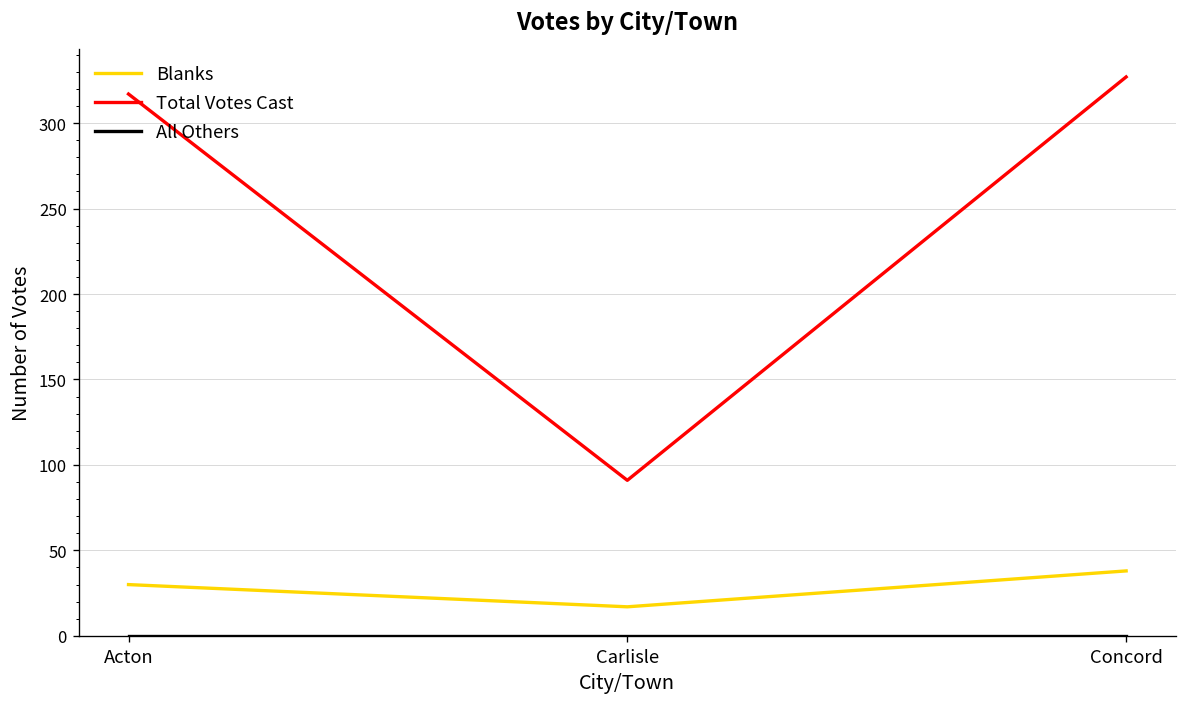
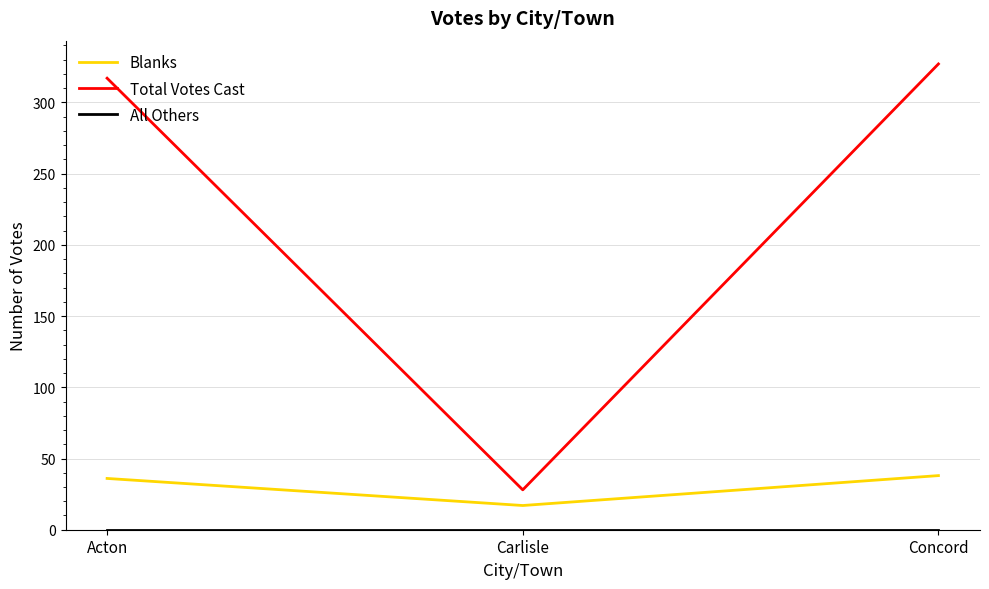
Blanks, Acton: 30 -> 36
Total Votes Cast, Carlisle: 91 -> 28
